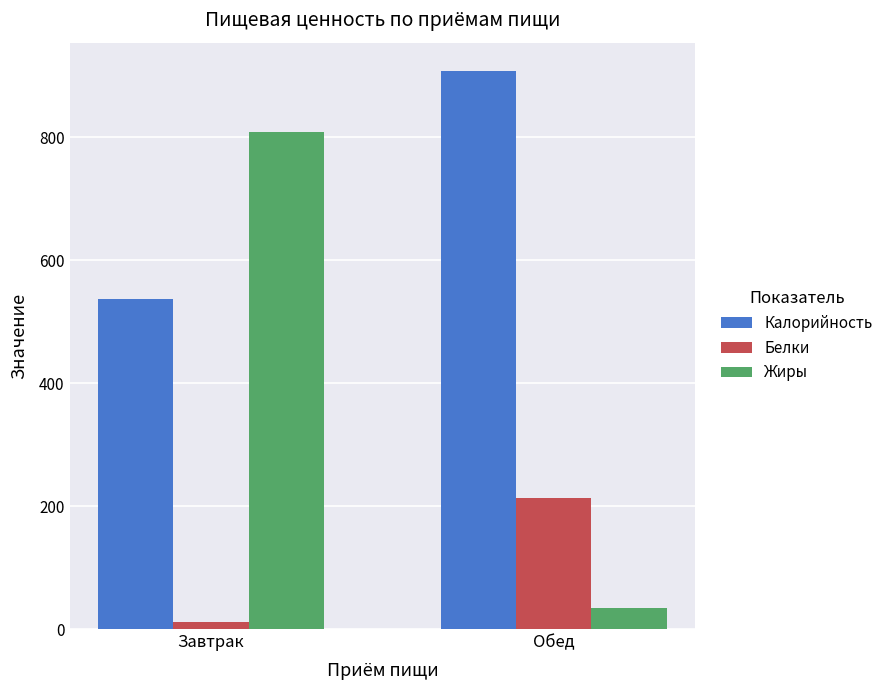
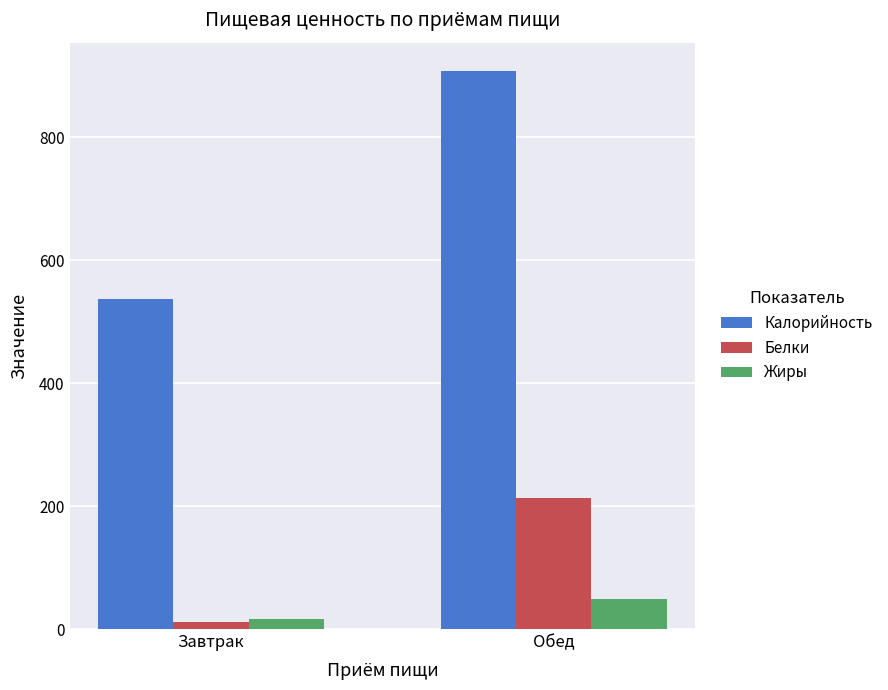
Жиры, Завтрак: 810 -> 20
Жиры, Обед: 30 -> 50
